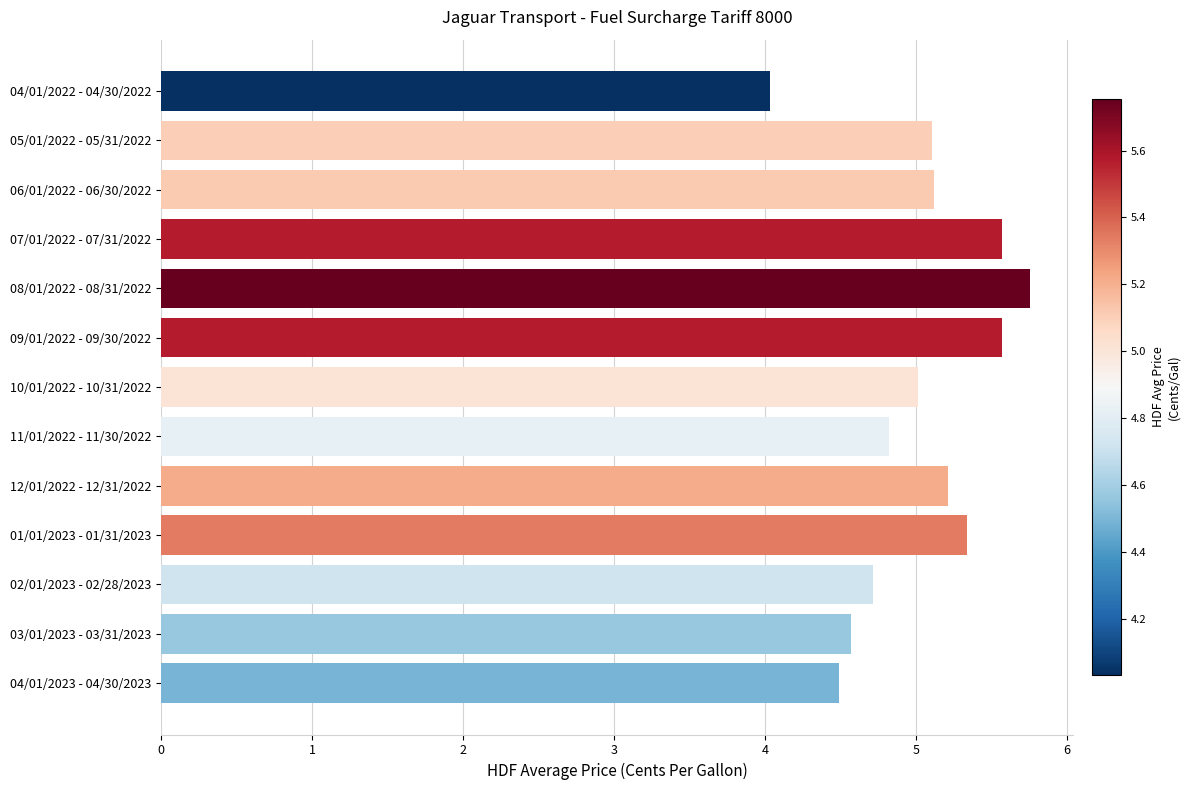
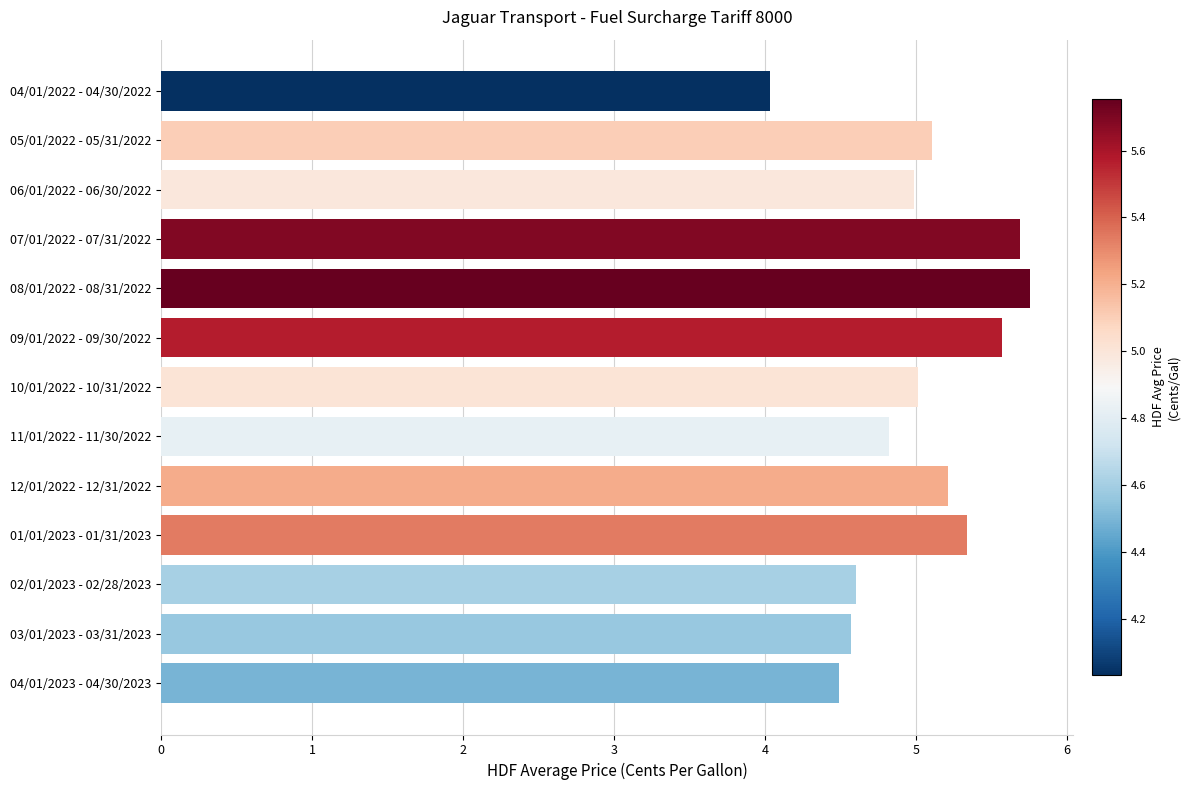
06/01/2022 - 06/30/2022: 5.12 -> 4.99
07/01/2022 - 07/31/2022: 5.57 -> 5.69
02/01/2023 - 02/28/2023: 4.71 -> 4.61
